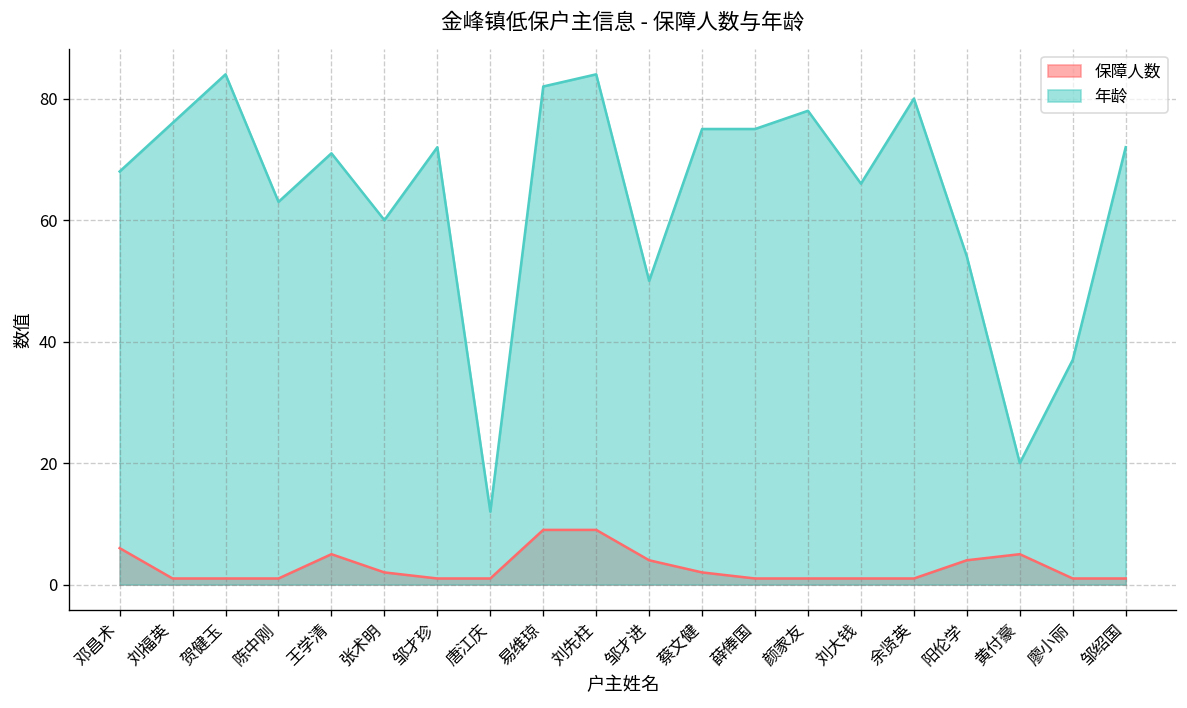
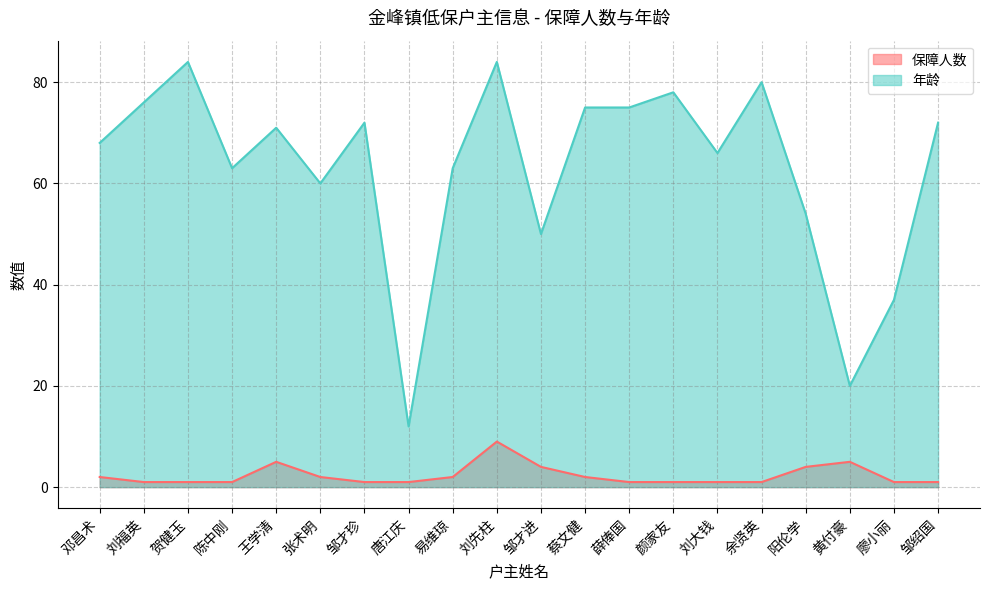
保障人数, 邓昌术: 6 -> 2
保障人数, 易维琼: 9 -> 2
年龄, 易维琼: 82 -> 63
